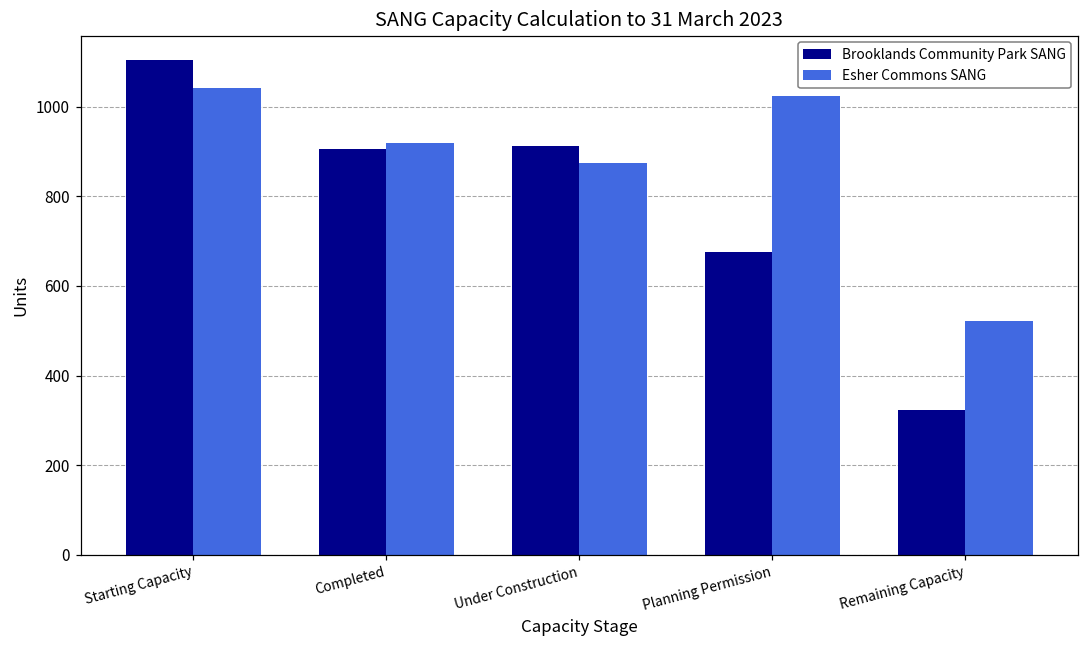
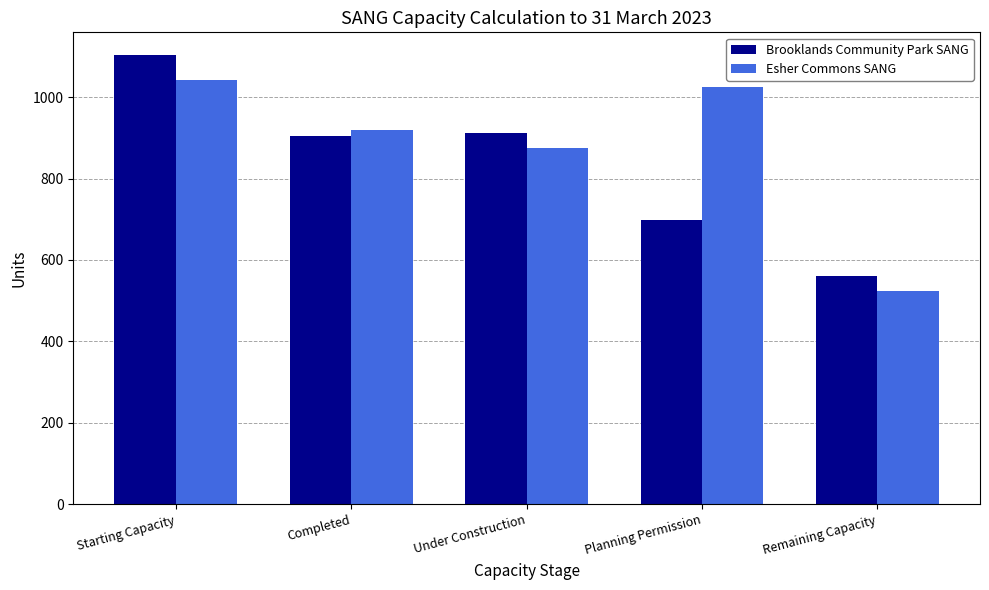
Brooklands Community Park SANG, Planning Permission: 680 -> 700
Brooklands Community Park SANG, Remaining Capacity: 320 -> 560
